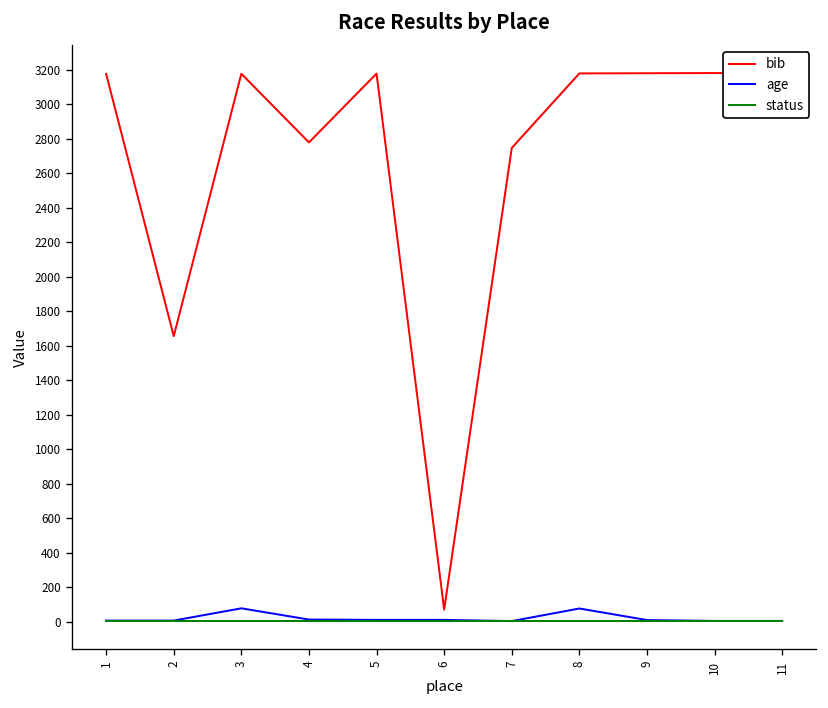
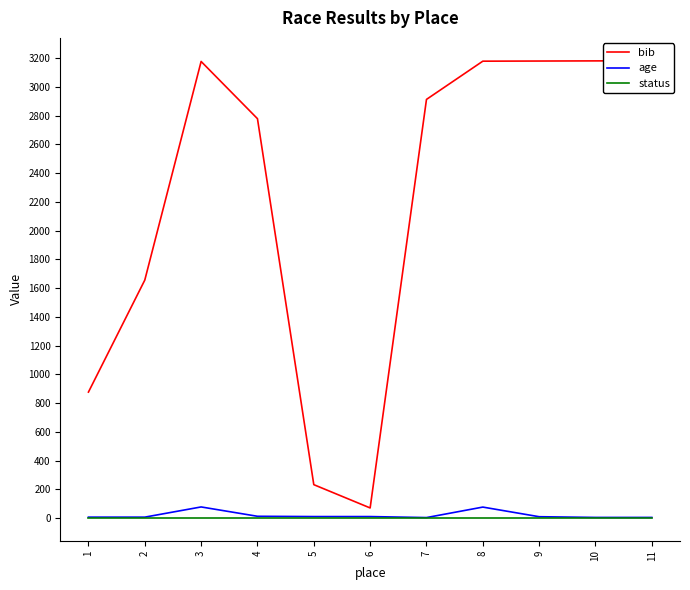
bib, 1: 3180 -> 880
bib, 5: 3180 -> 230
bib, 7: 2750 -> 2910
